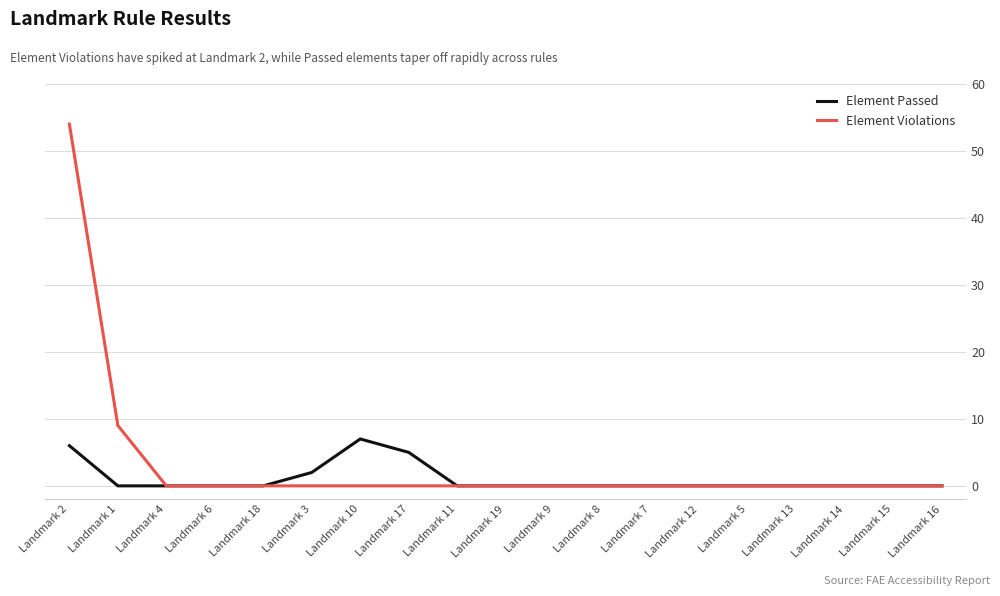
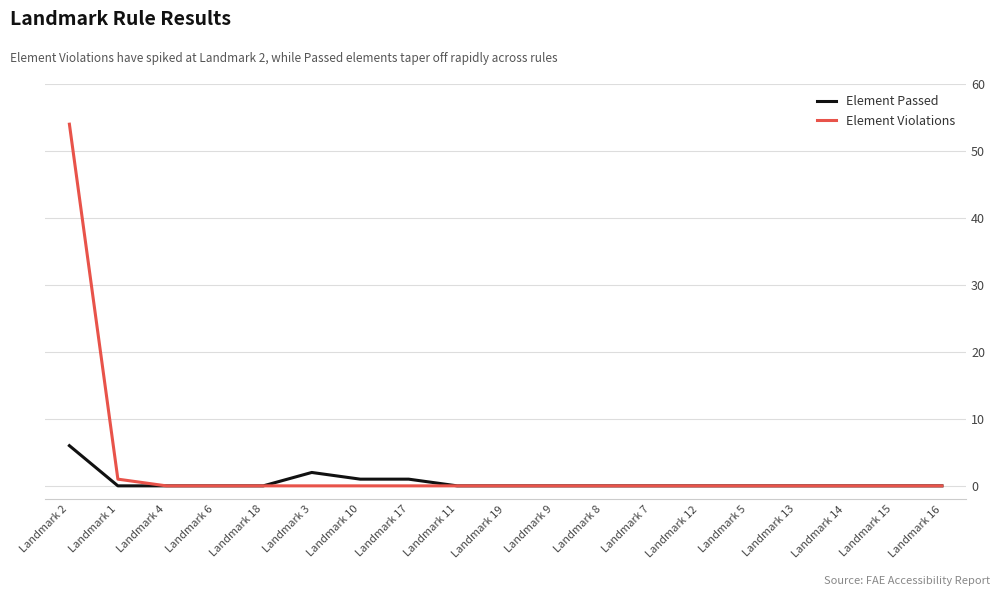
Element Violations, Landmark 1: 9 -> 1
Element Passed, Landmark 10: 7 -> 1
Element Passed, Landmark 17: 5 -> 1
